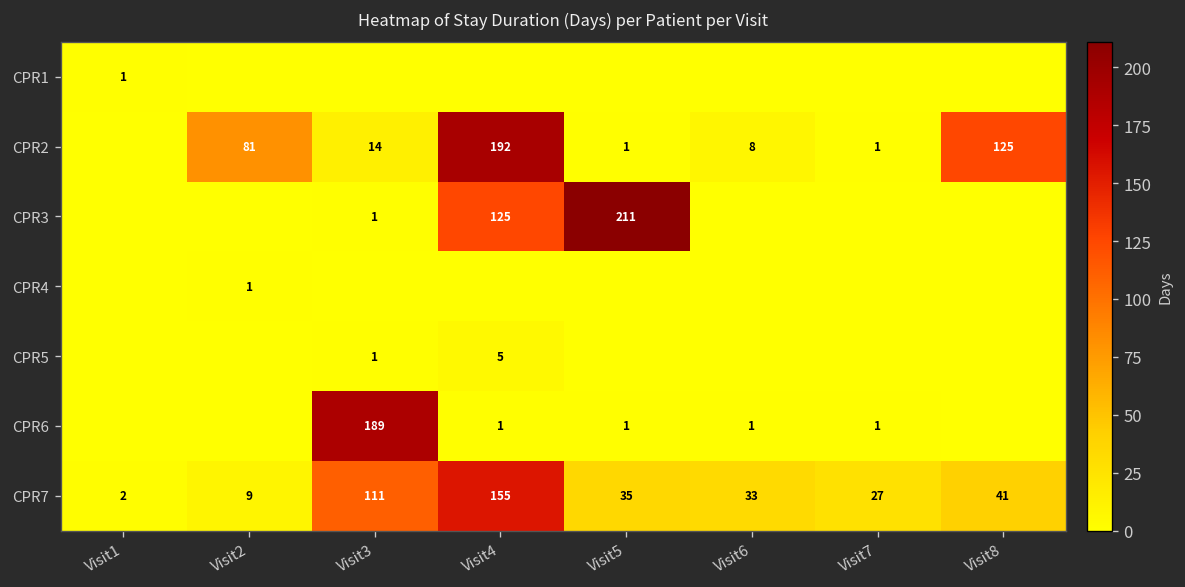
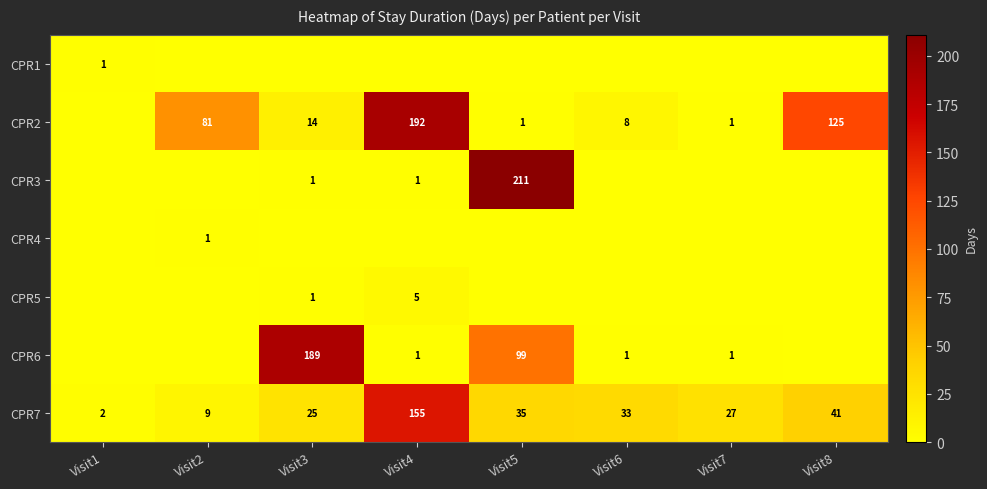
CPR3, Visit4: 125 -> 1
CPR6, Visit5: 1 -> 99
CPR7, Visit3: 111 -> 25
